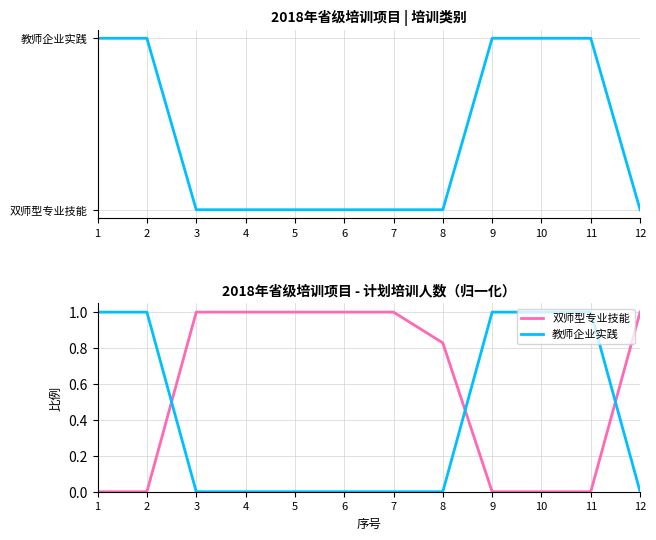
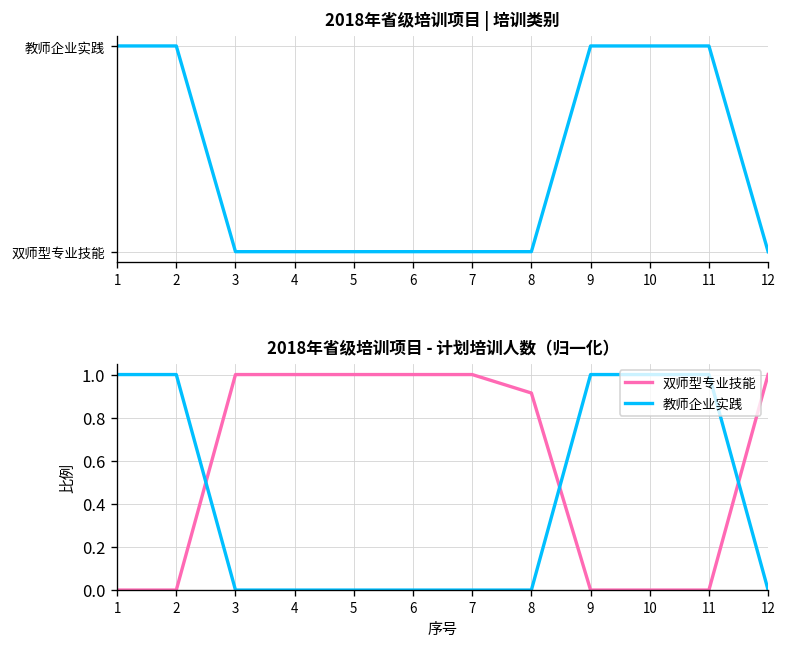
2018年省级培训项目 - 计划培训人数（归一化）, 双师型专业技能, 8: 0.83 -> 0.91
